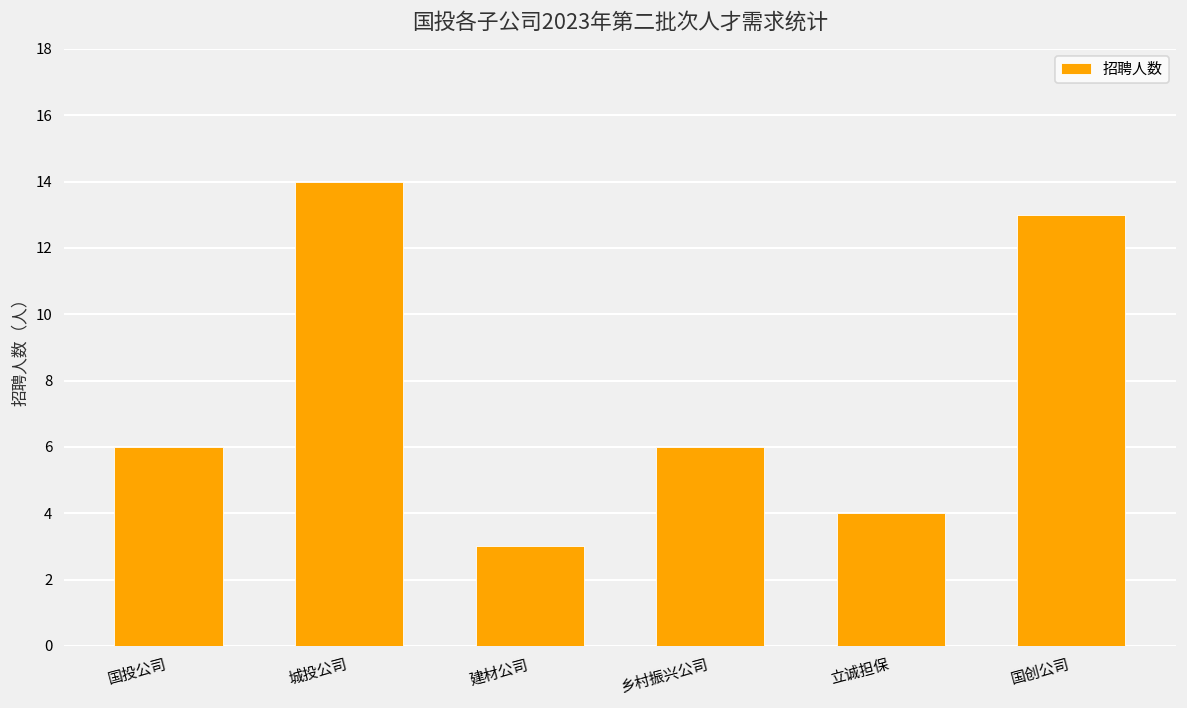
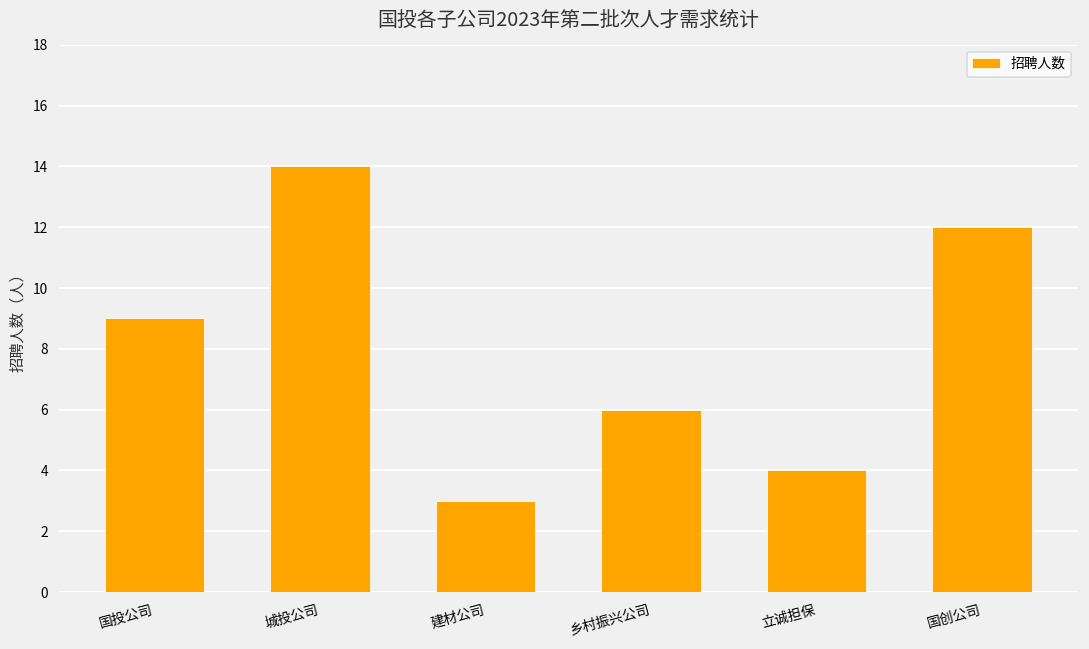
国投公司: 6 -> 9
国创公司: 13 -> 12
